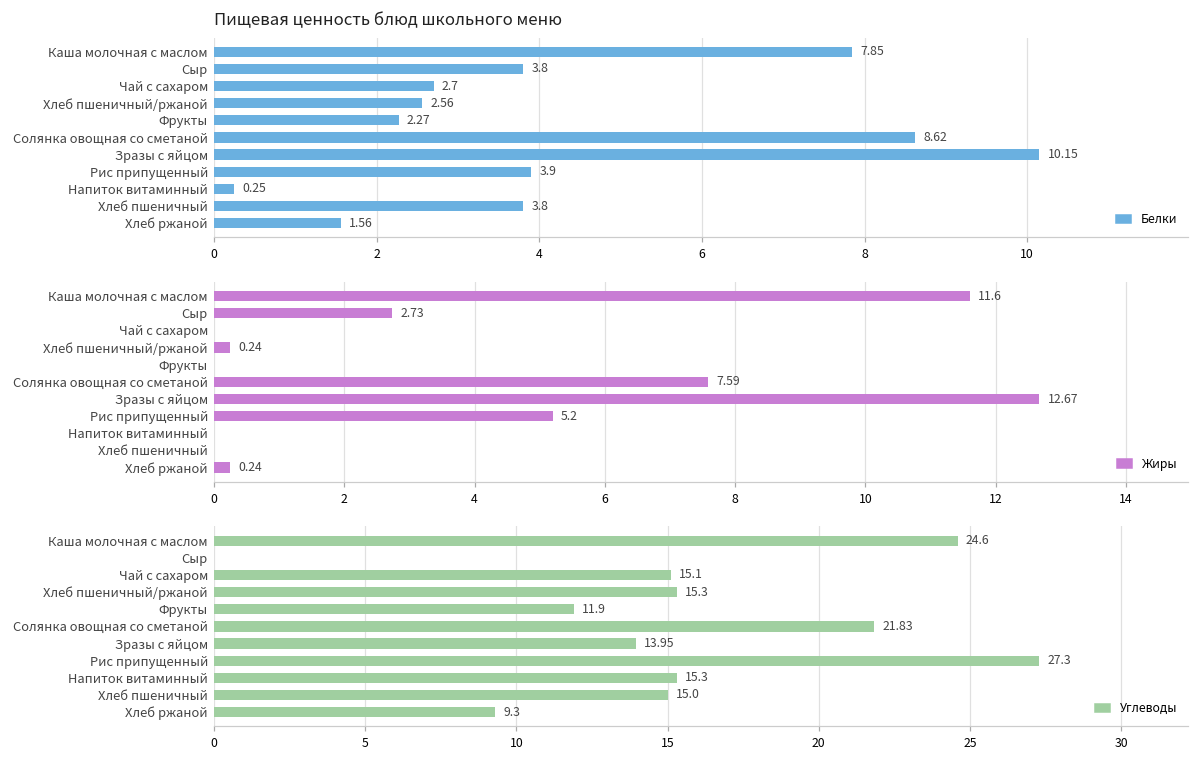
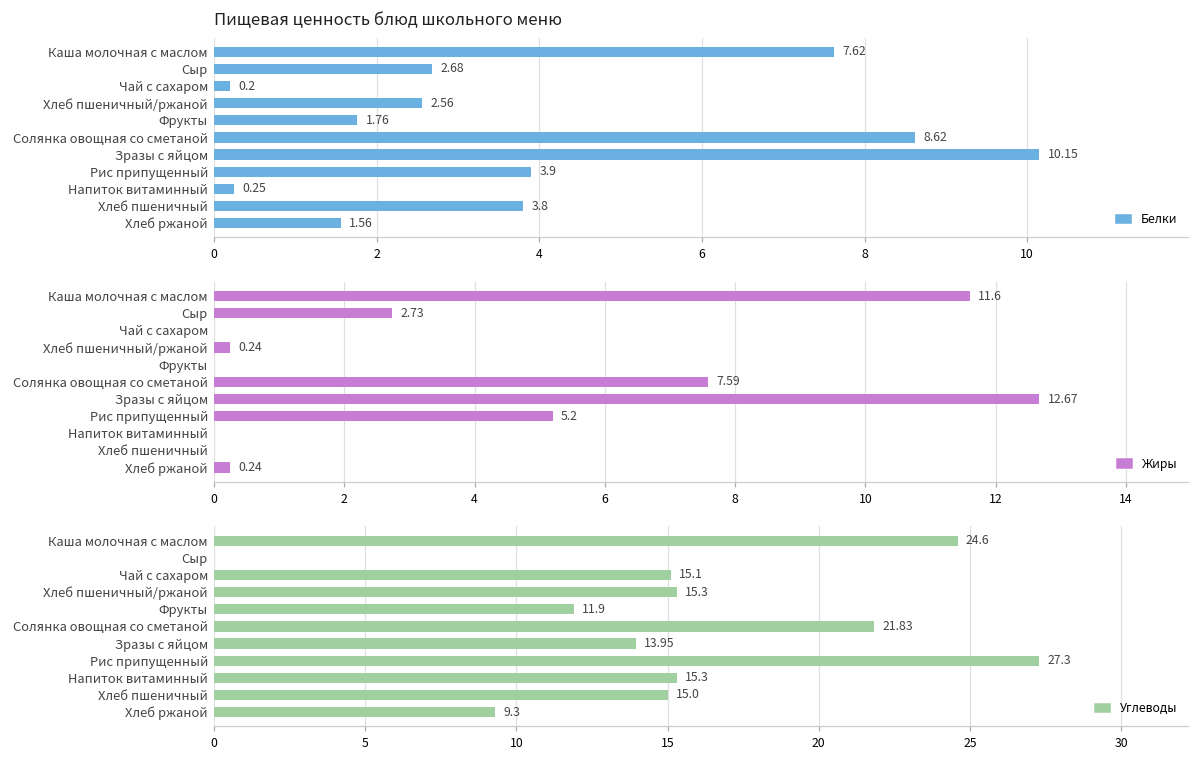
Пищевая ценность блюд школьного меню, Каша молочная с маслом: 7.85 -> 7.62
Пищевая ценность блюд школьного меню, Сыр: 3.8 -> 2.68
Пищевая ценность блюд школьного меню, Чай с сахаром: 2.7 -> 0.2
Пищевая ценность блюд школьного меню, Фрукты: 2.27 -> 1.76
